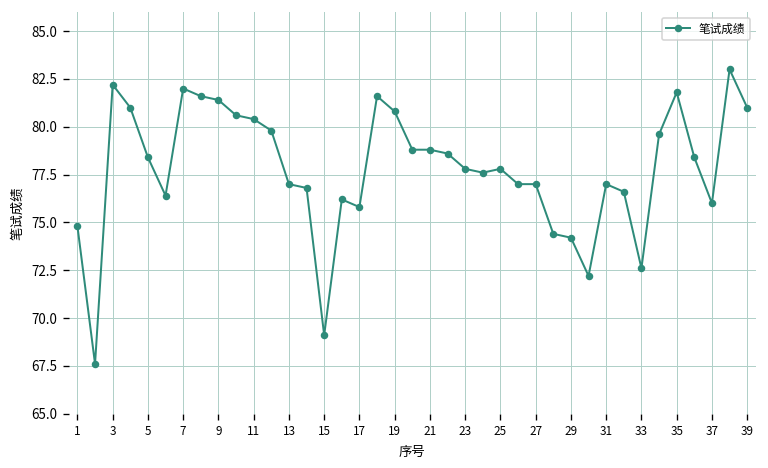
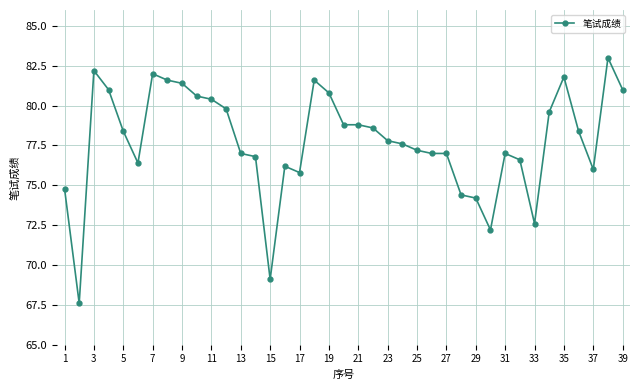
25: 77.8 -> 77.2
